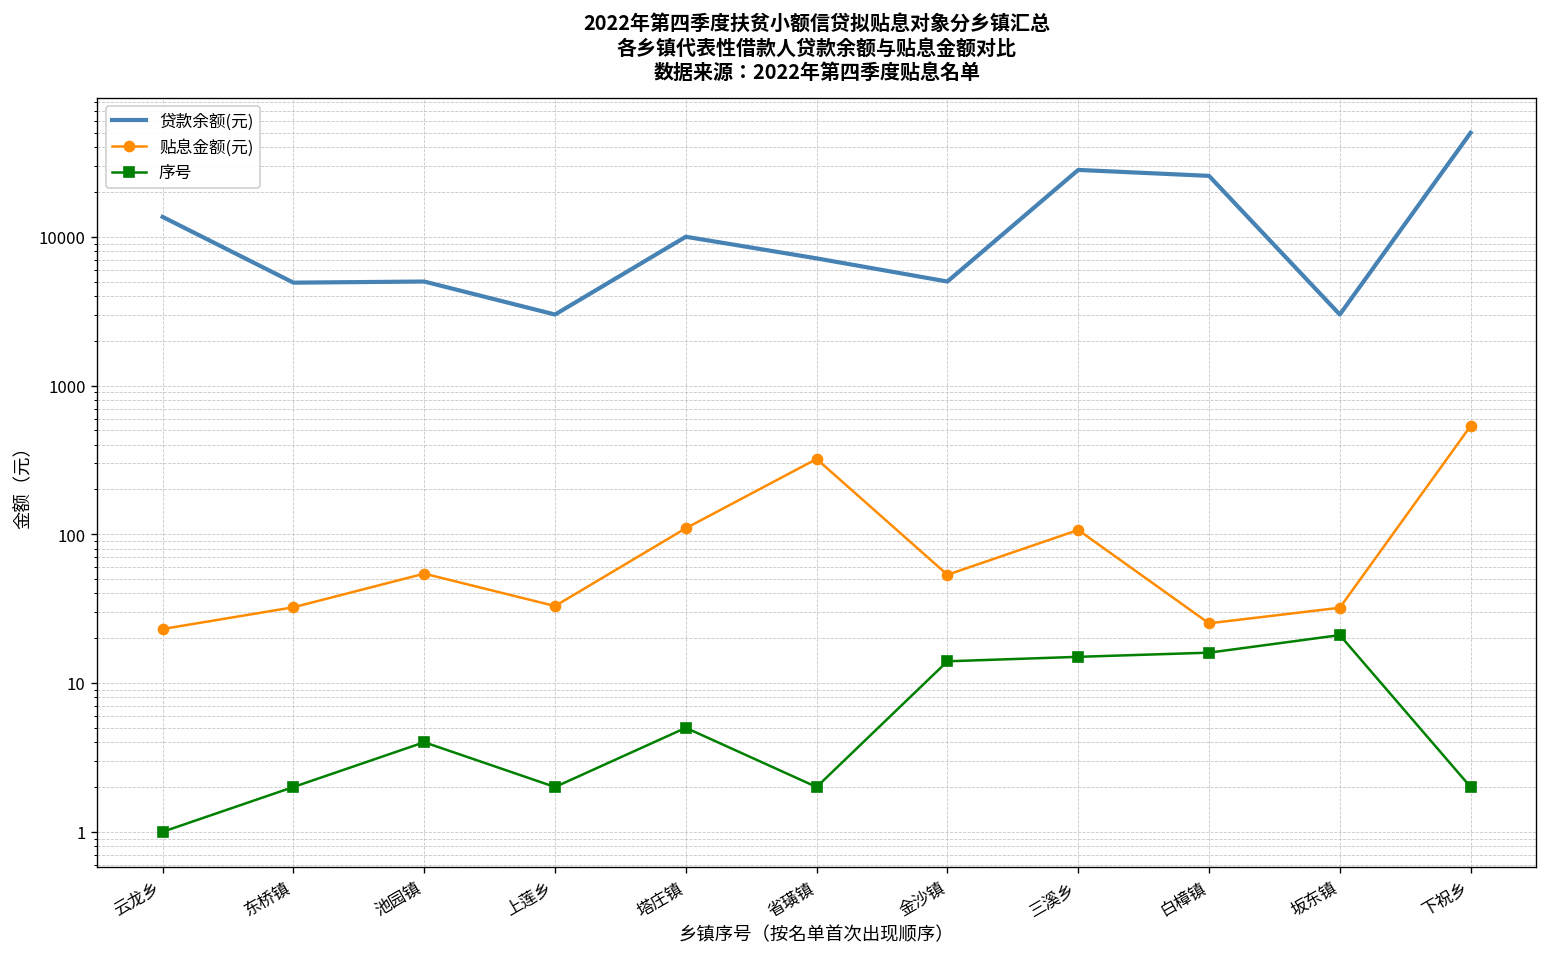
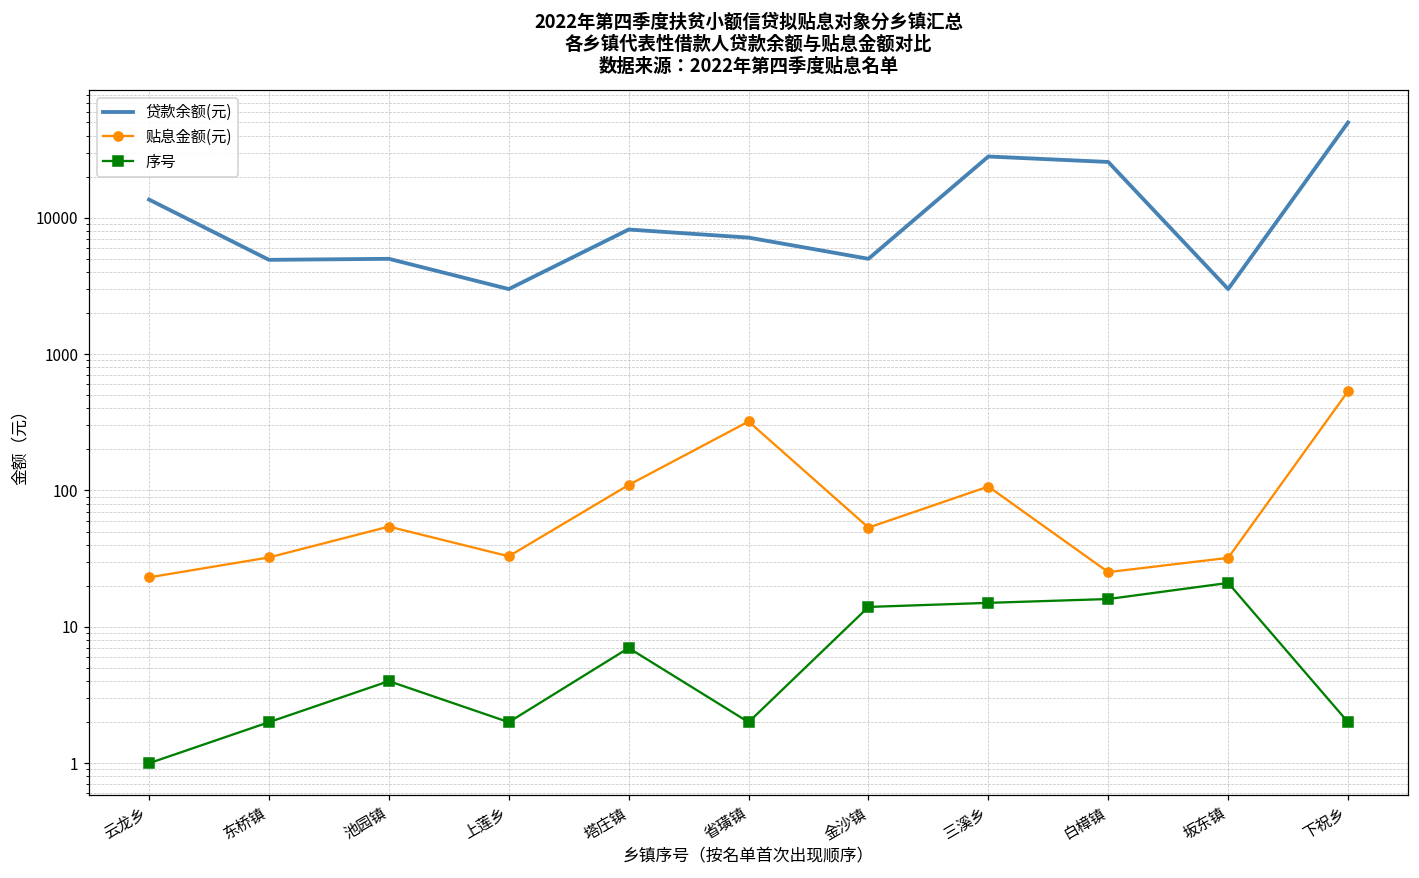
贷款余额(元), 塔庄镇: 10000 -> 8000
序号, 塔庄镇: 5 -> 7
